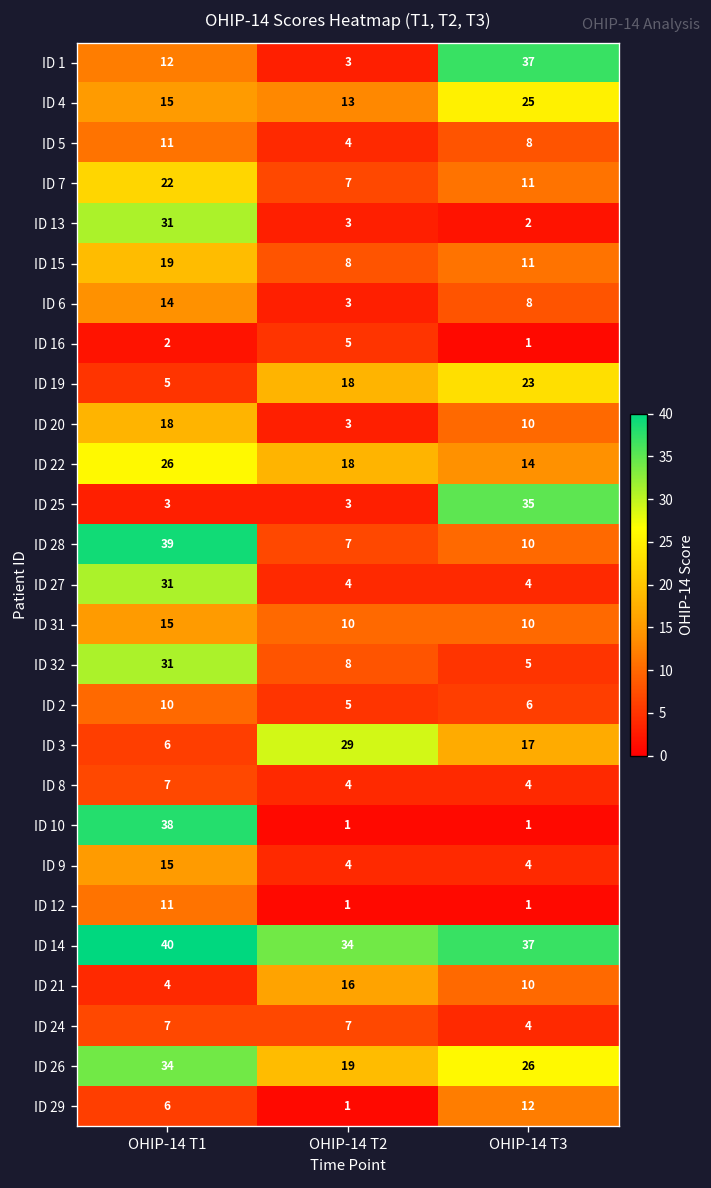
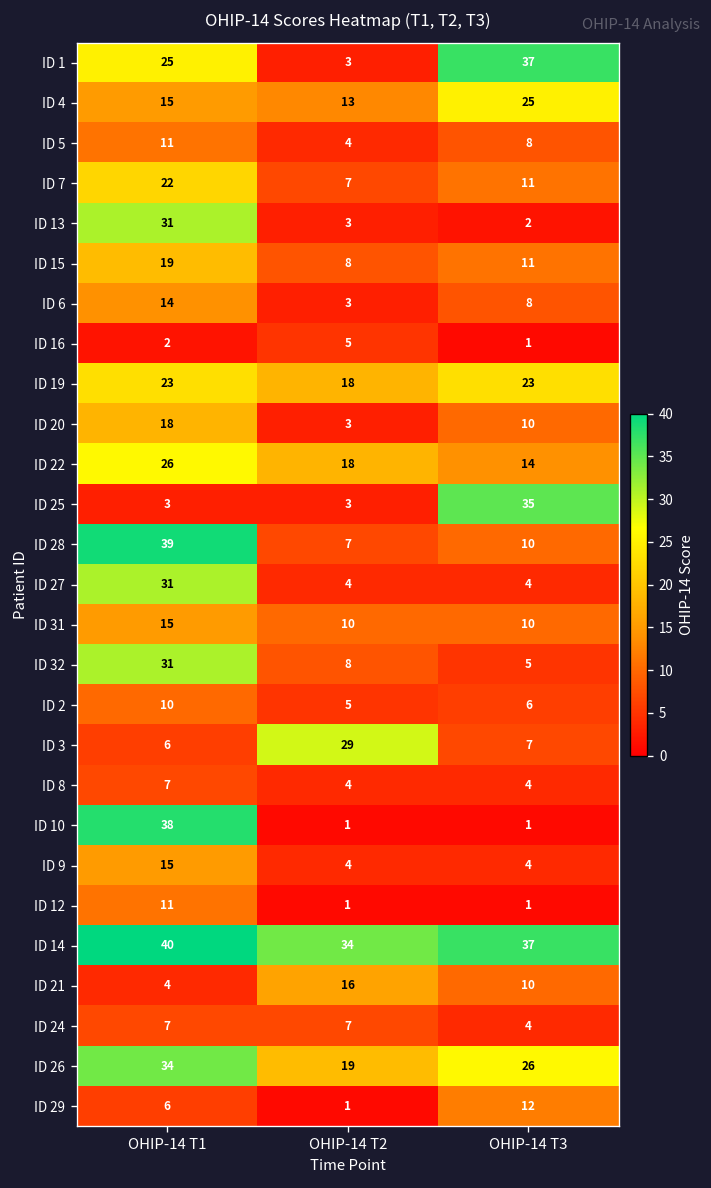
ID 1, OHIP-14 T1: 12 -> 25
ID 19, OHIP-14 T1: 5 -> 23
ID 3, OHIP-14 T3: 17 -> 7
